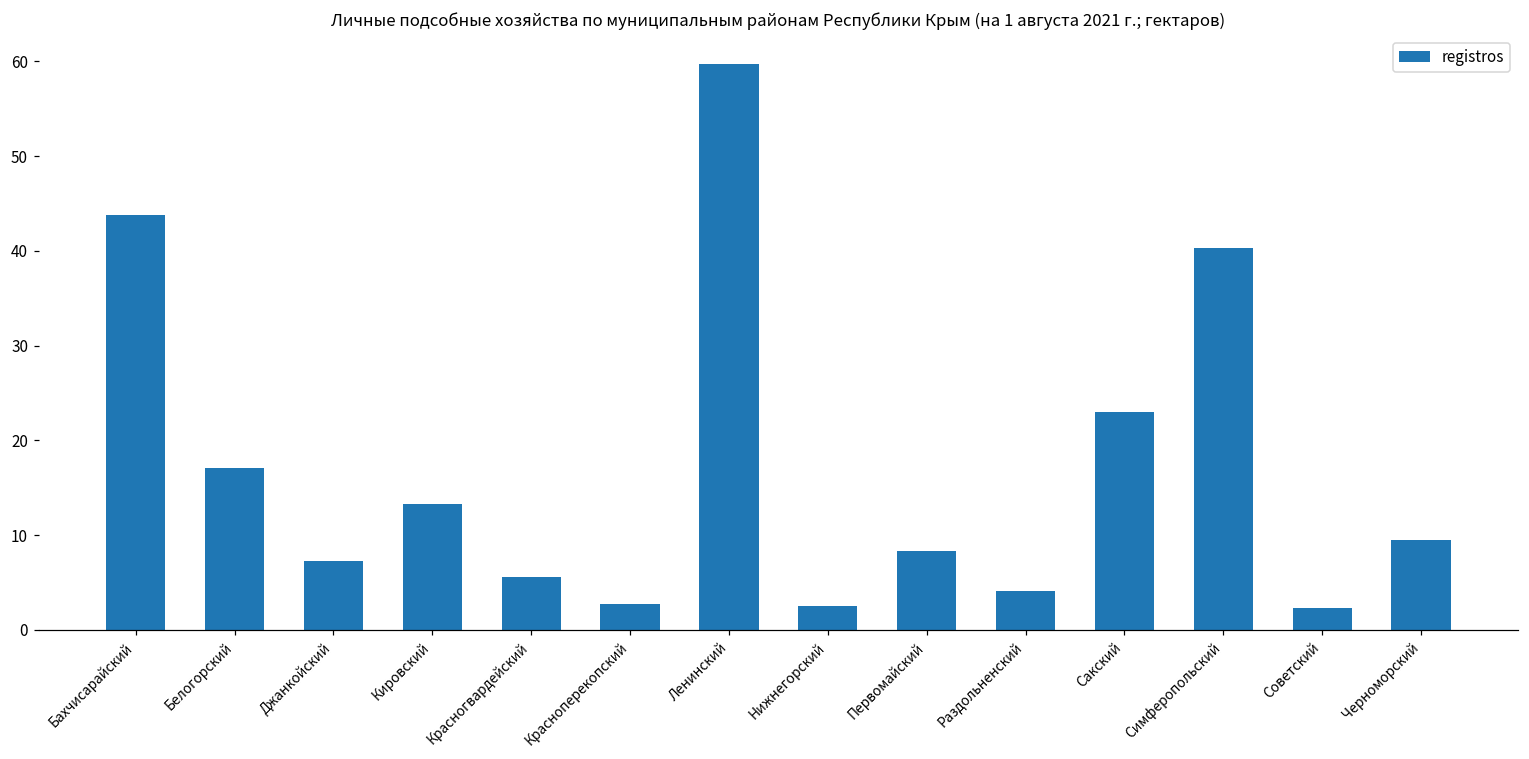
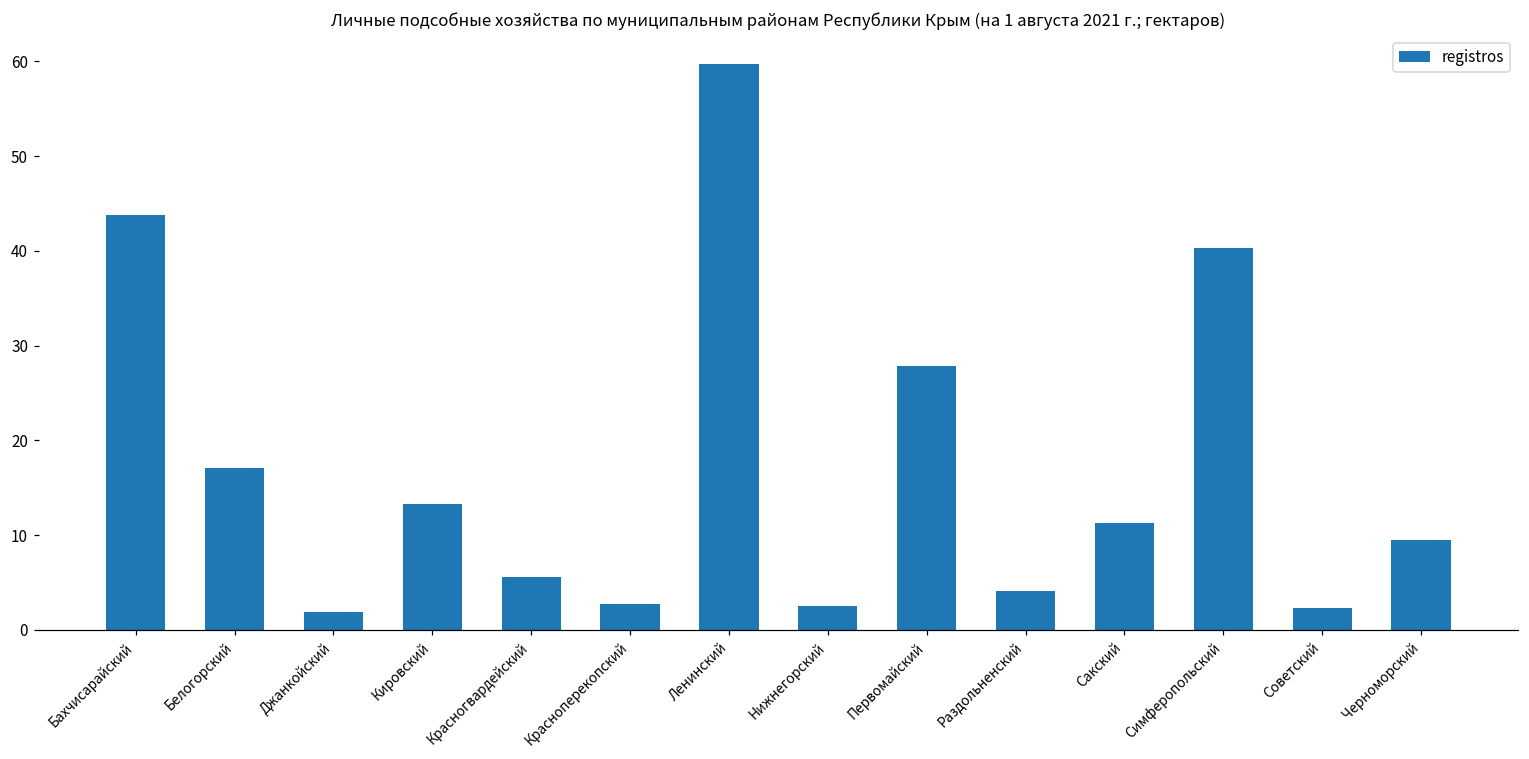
Джанкойский: 7 -> 2
Первомайский: 8 -> 28
Сакский: 23 -> 11
